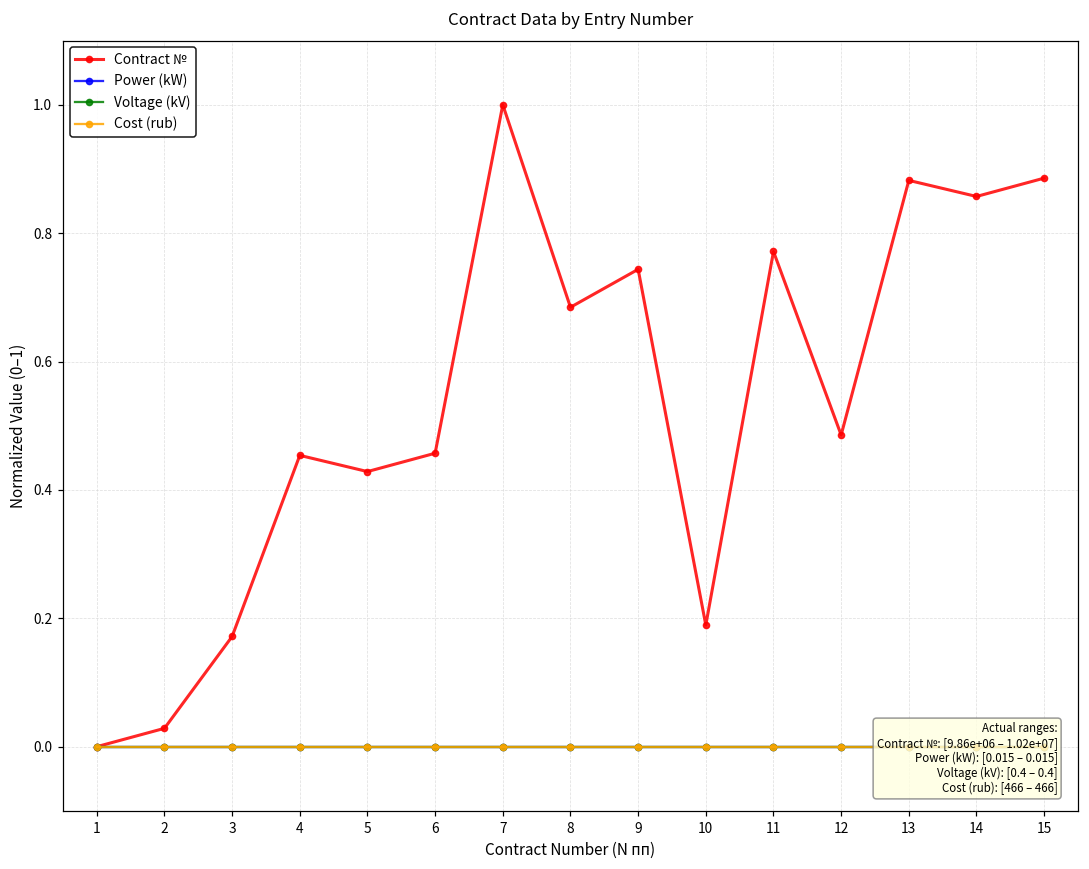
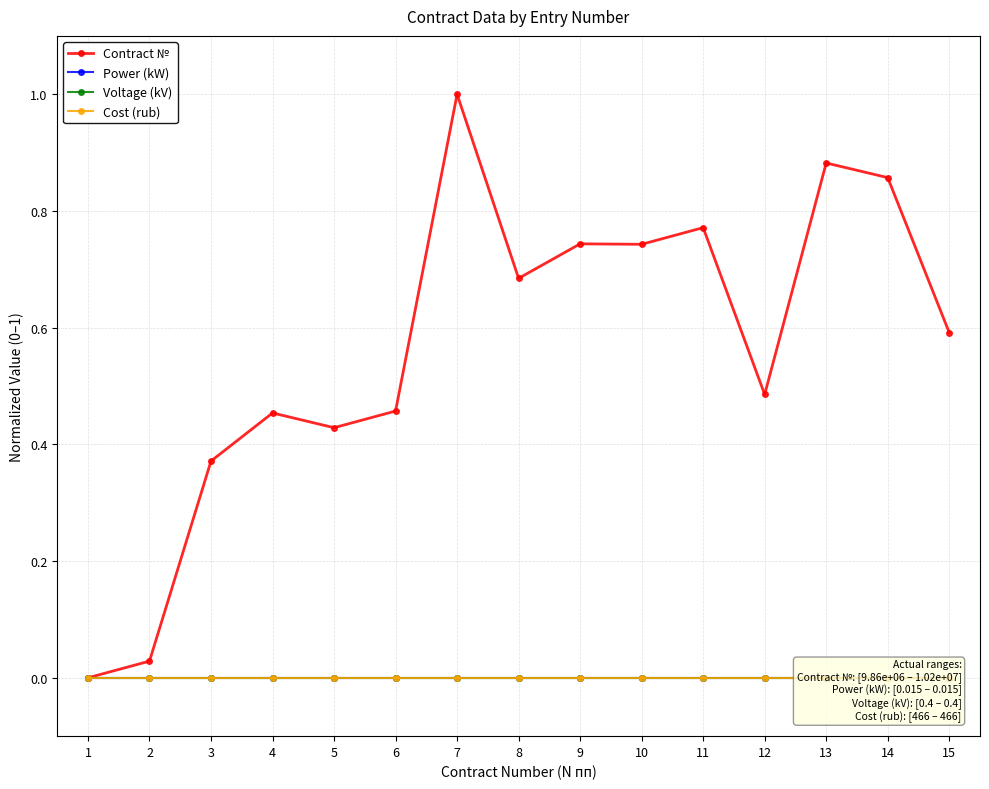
Contract №, 3: 0.17 -> 0.37
Contract №, 10: 0.19 -> 0.74
Contract №, 15: 0.89 -> 0.59
